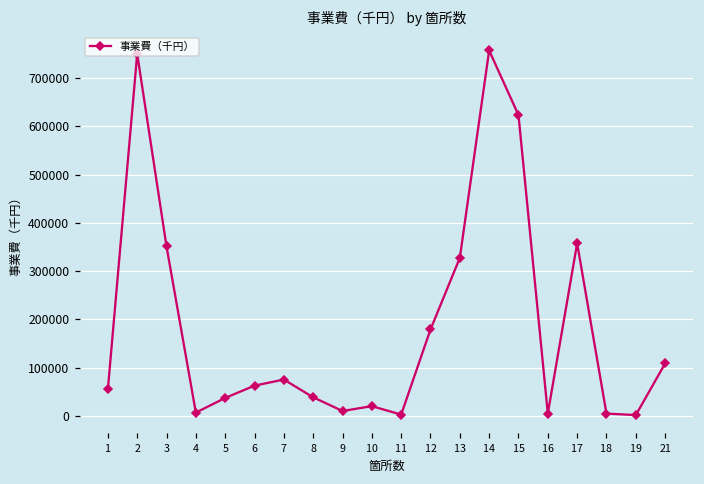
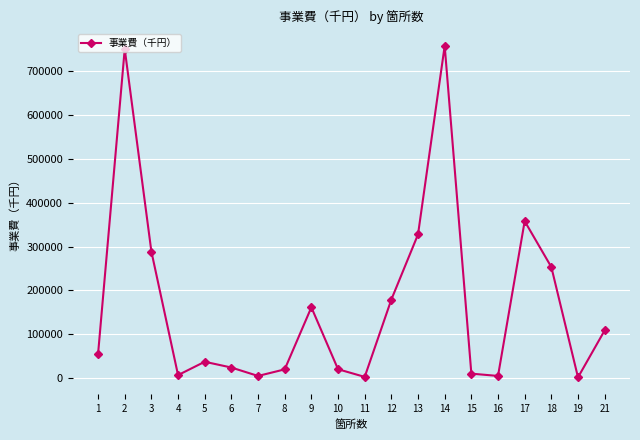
3: 350000 -> 290000
6: 60000 -> 20000
7: 80000 -> 10000
8: 40000 -> 20000
9: 10000 -> 160000
15: 620000 -> 10000
18: 10000 -> 250000
